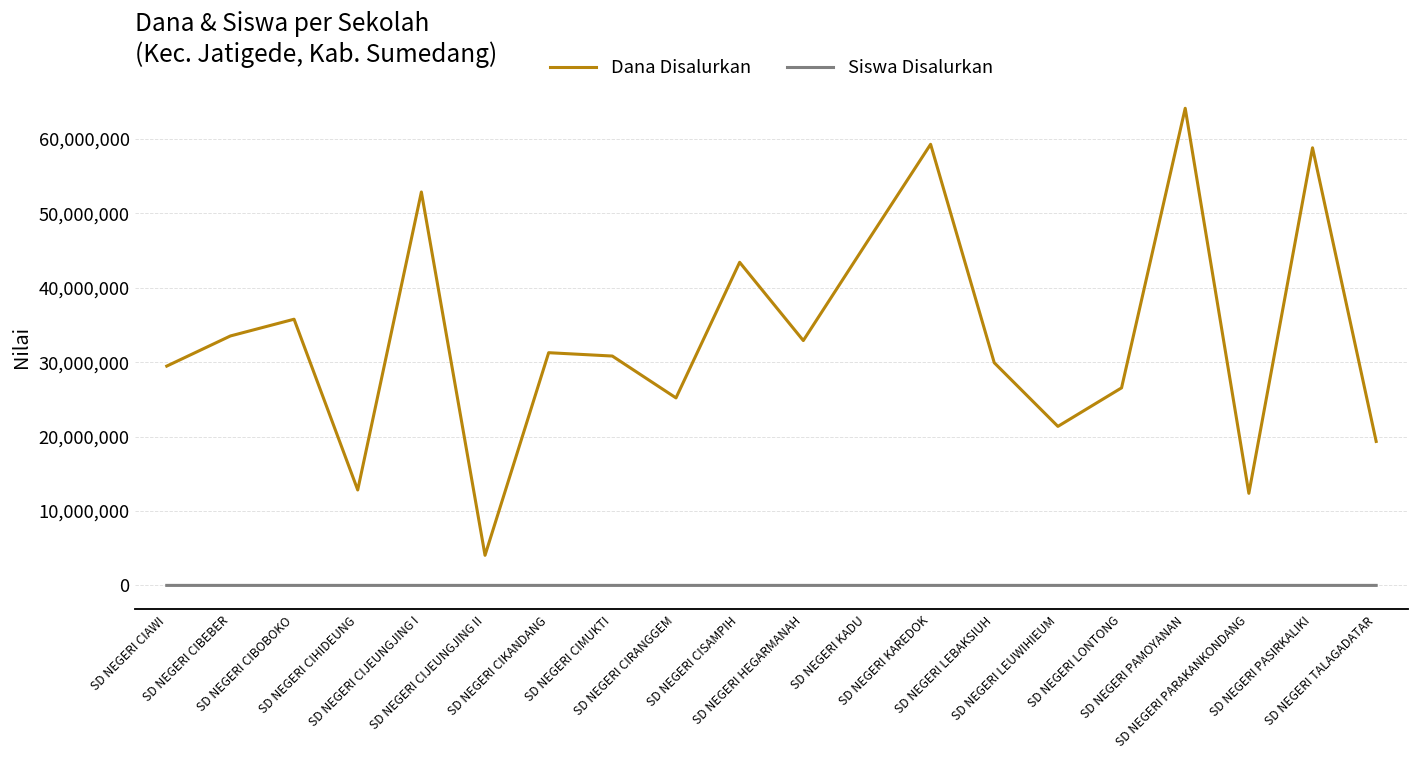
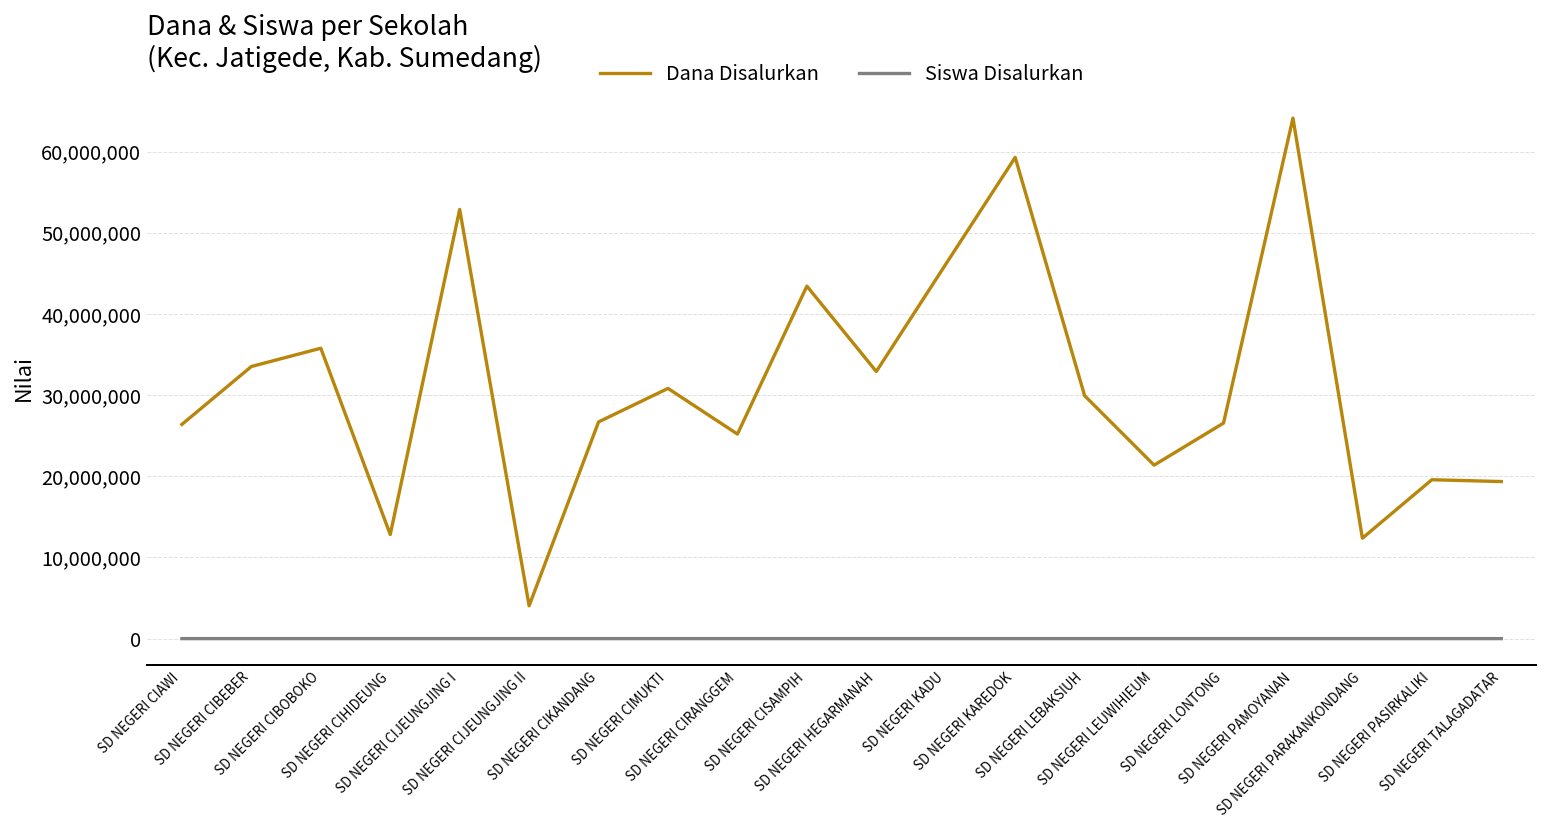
Dana Disalurkan, SD NEGERI CIAWI: 29,000,000 -> 26,000,000
Dana Disalurkan, SD NEGERI CIKANDANG: 31,000,000 -> 27,000,000
Dana Disalurkan, SD NEGERI PASIRKALIKI: 59,000,000 -> 20,000,000
